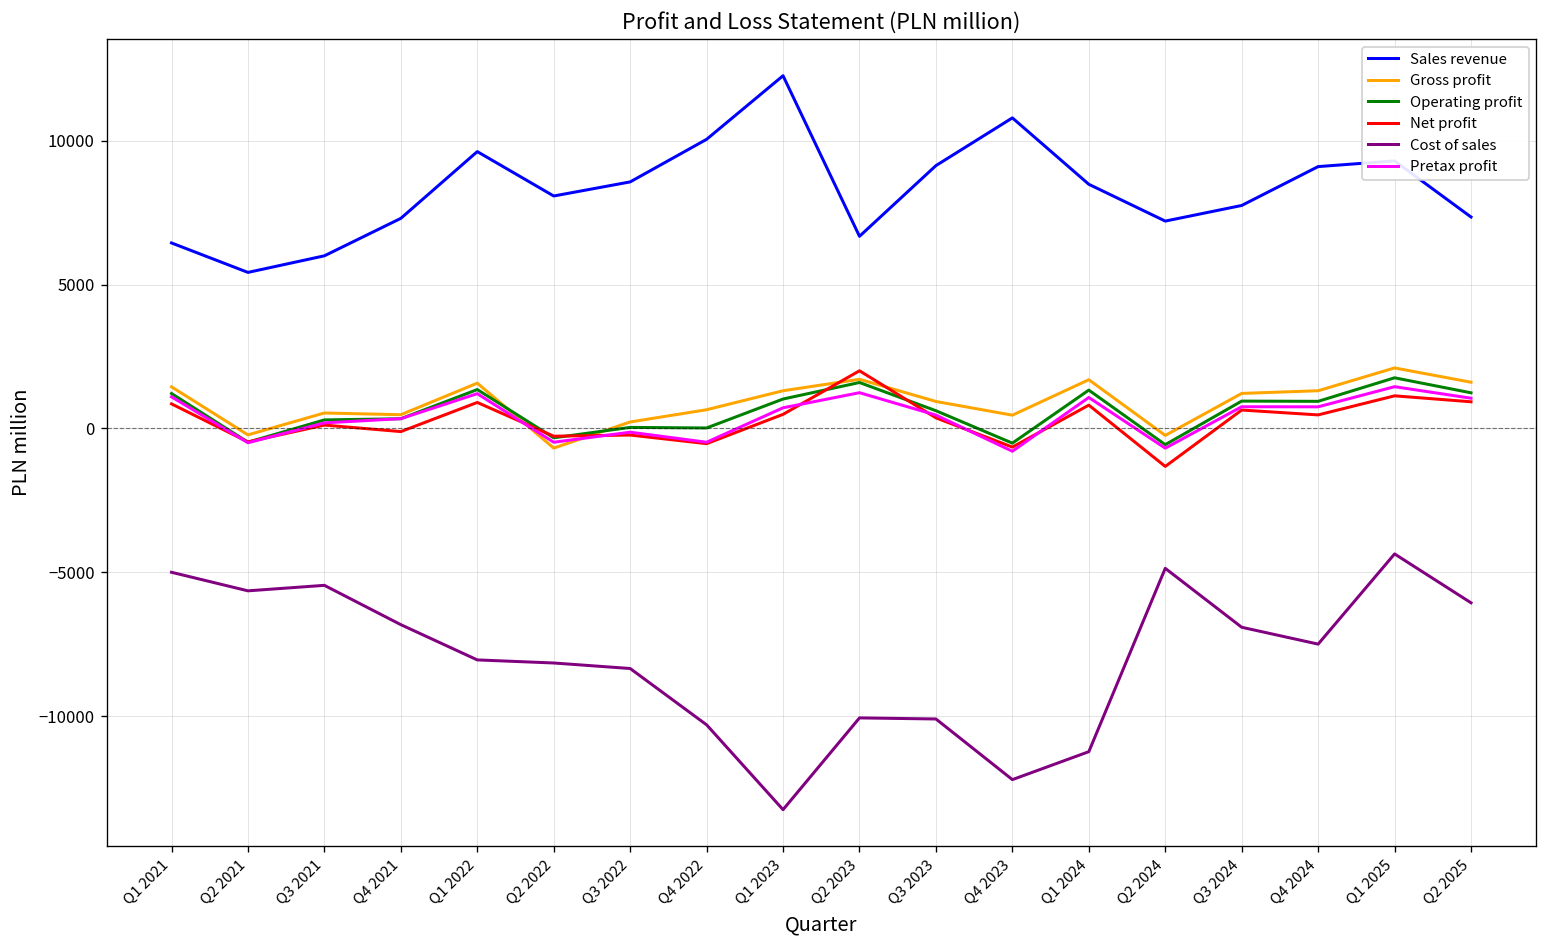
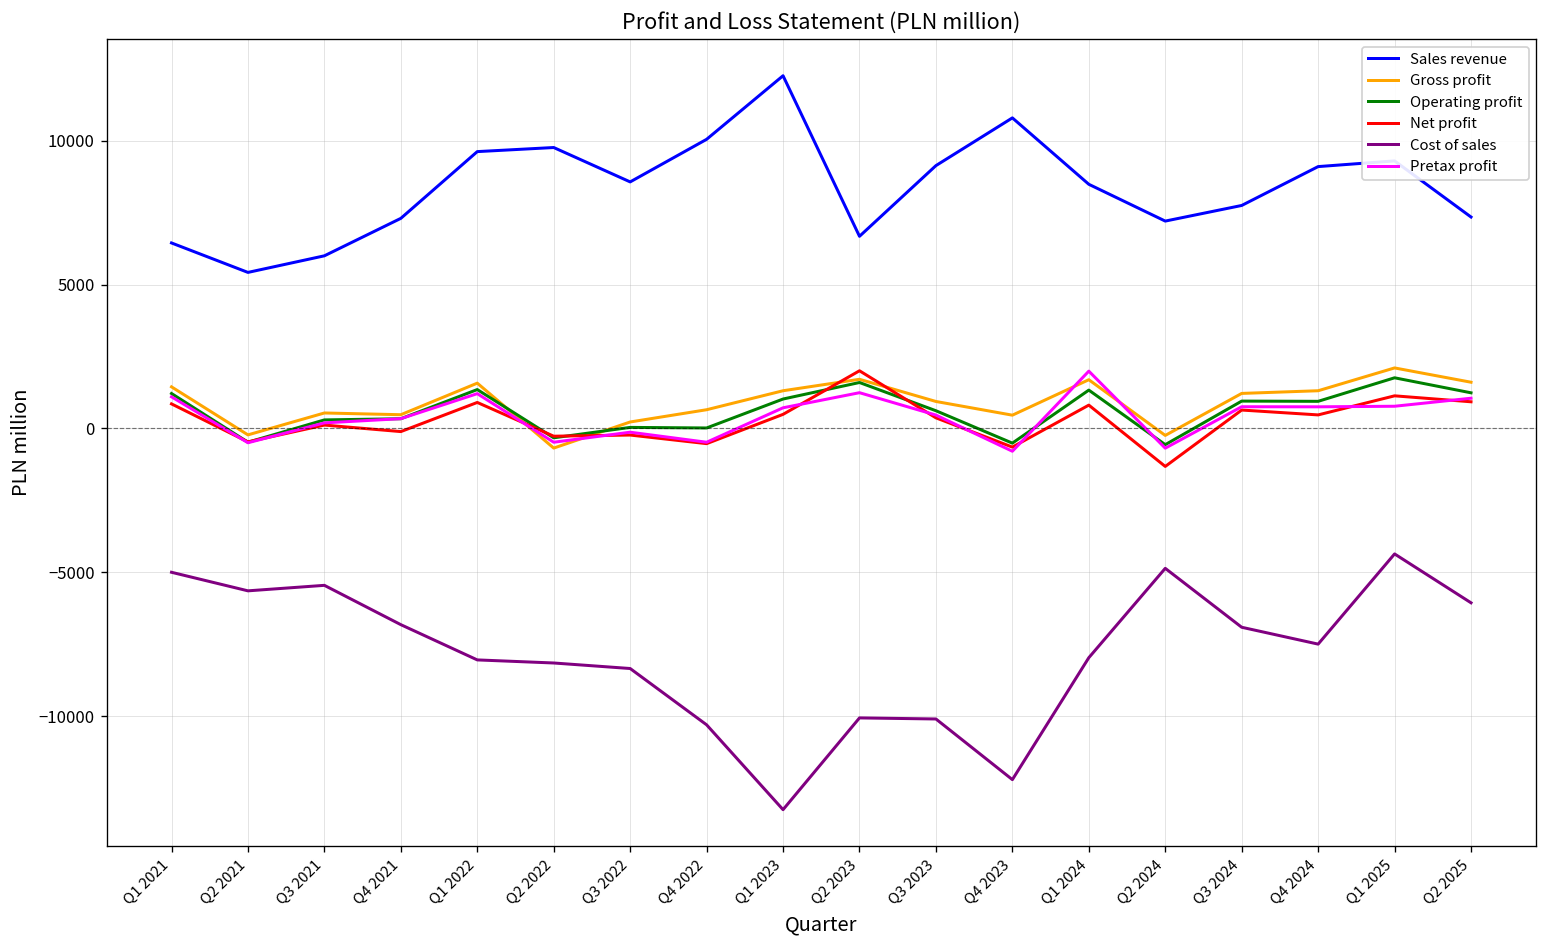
Sales revenue, Q2 2022: 8100 -> 9800
Cost of sales, Q1 2024: -11200 -> -8000
Pretax profit, Q1 2024: 1100 -> 2000
Pretax profit, Q1 2025: 1400 -> 800
